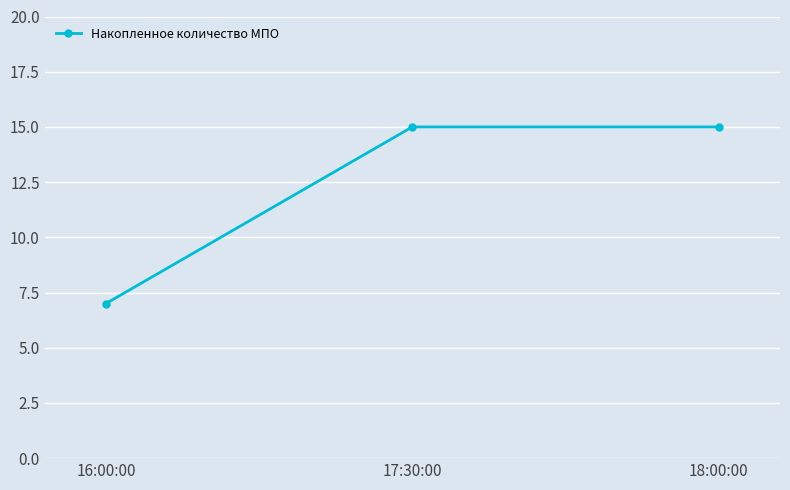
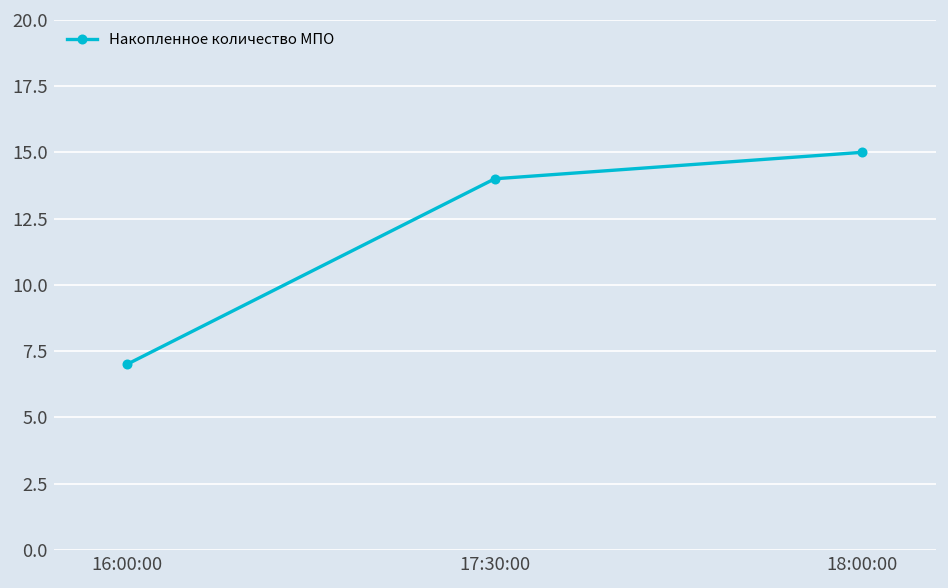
17:30:00: 15 -> 14
